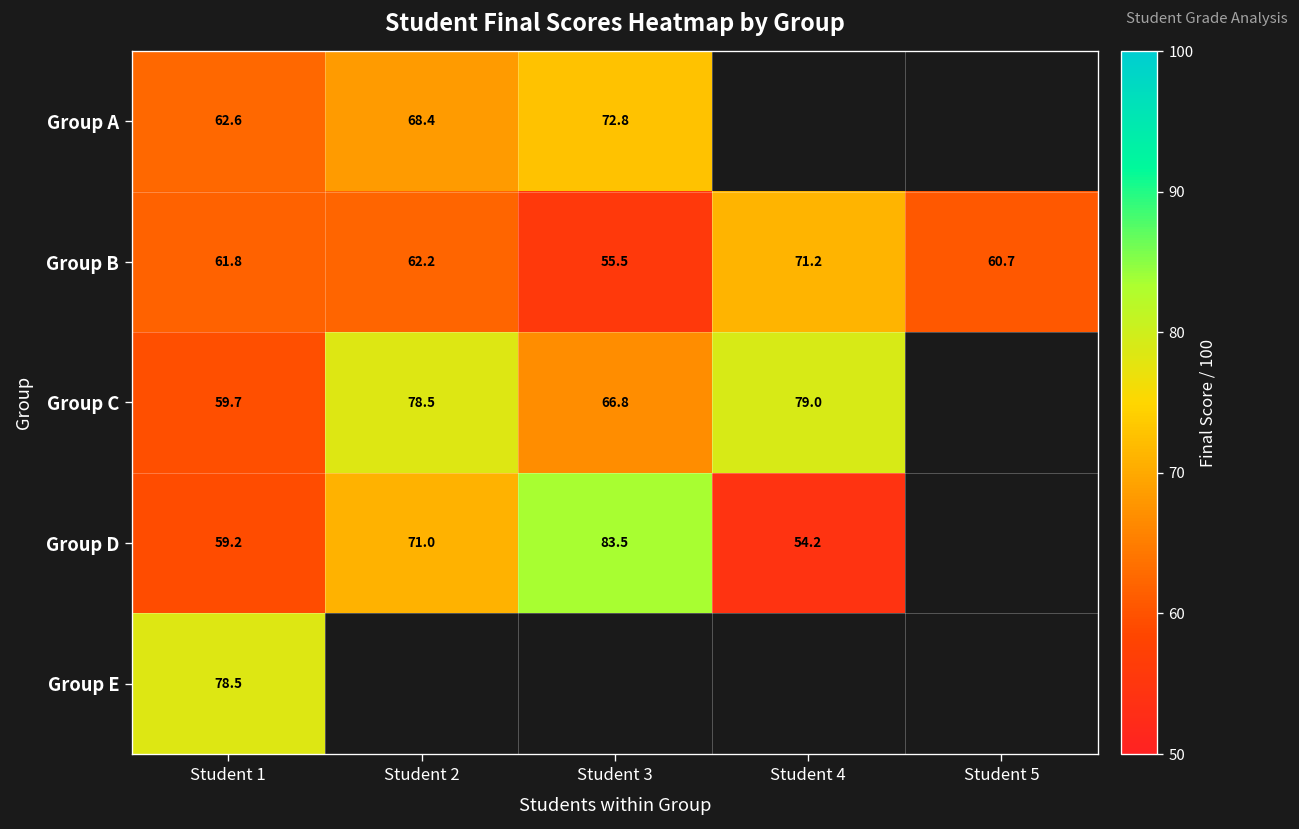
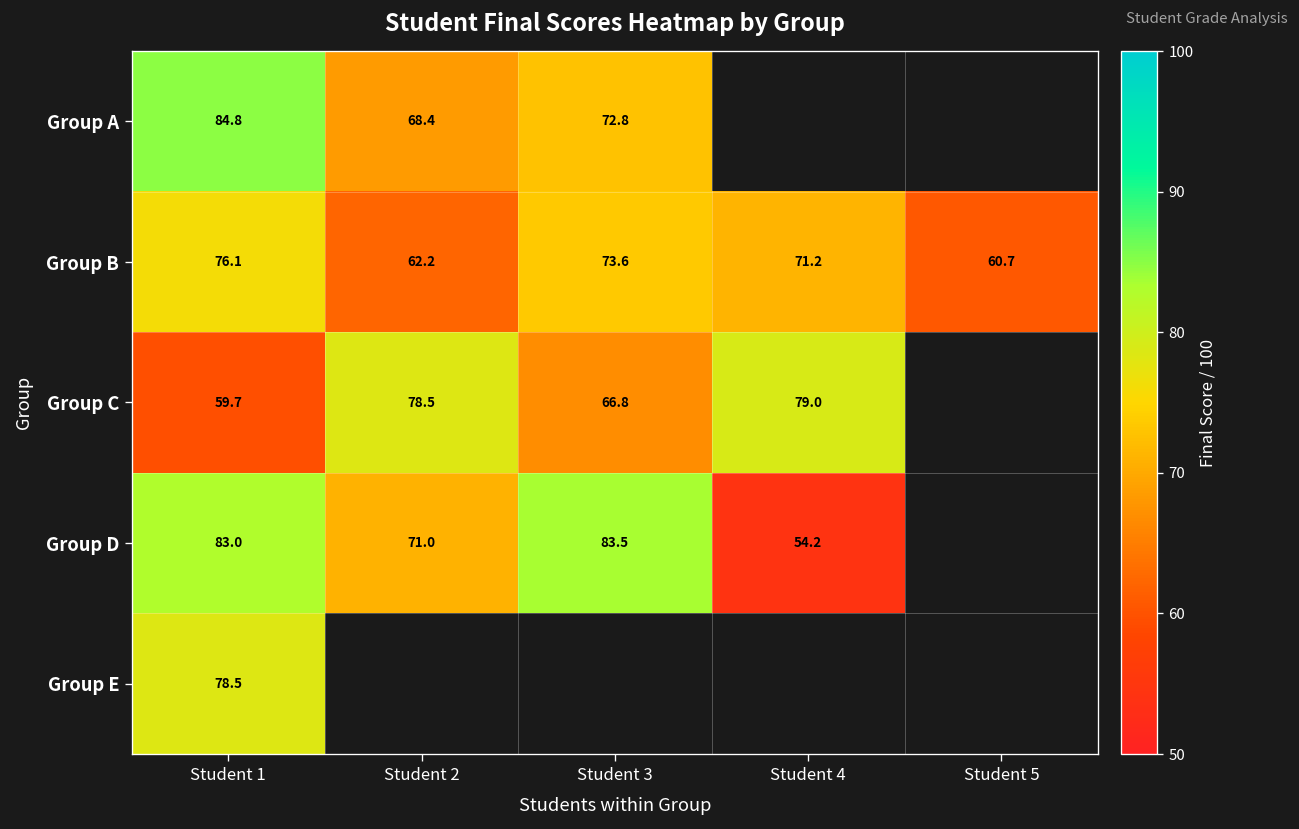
Group A, Student 1: 62.6 -> 84.8
Group B, Student 1: 61.8 -> 76.1
Group B, Student 3: 55.5 -> 73.6
Group D, Student 1: 59.2 -> 83.0
